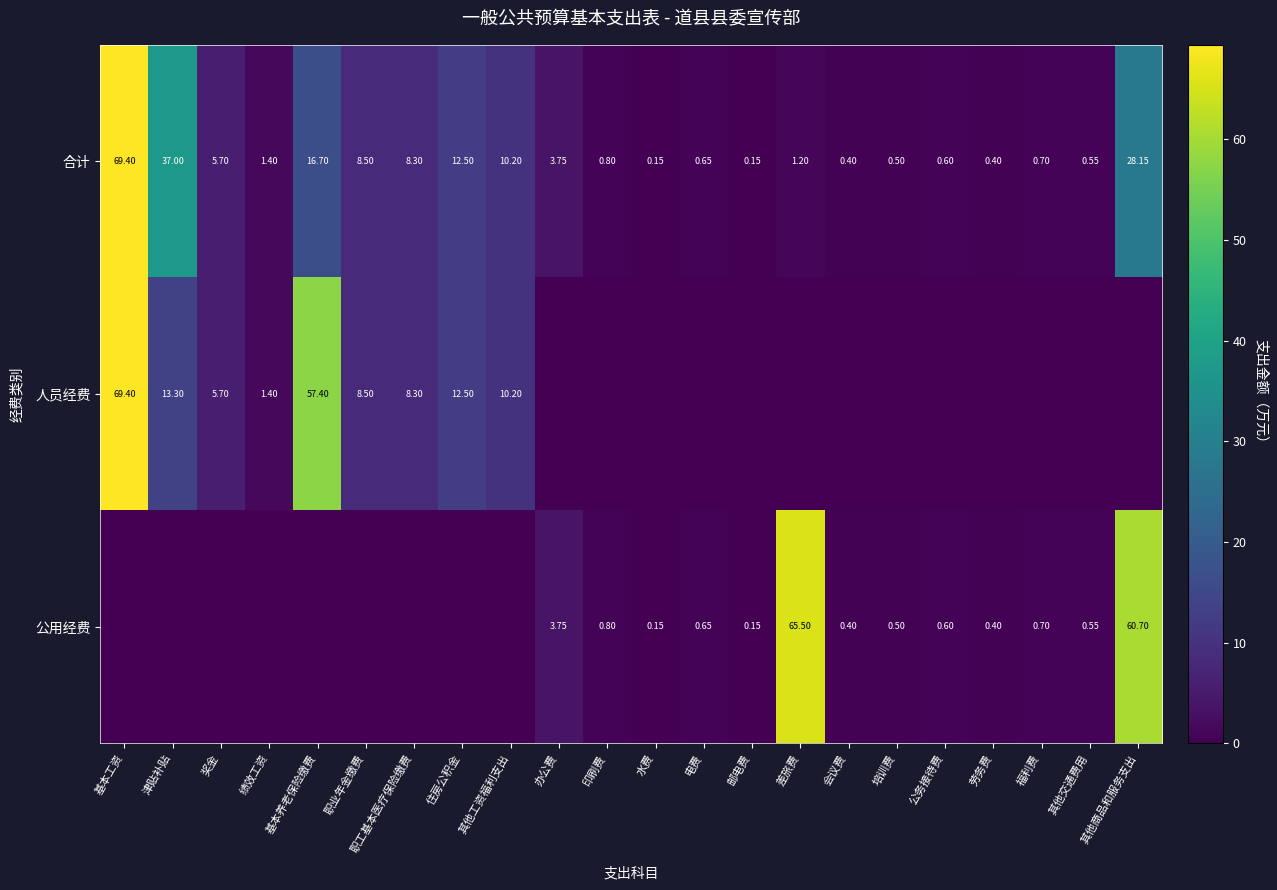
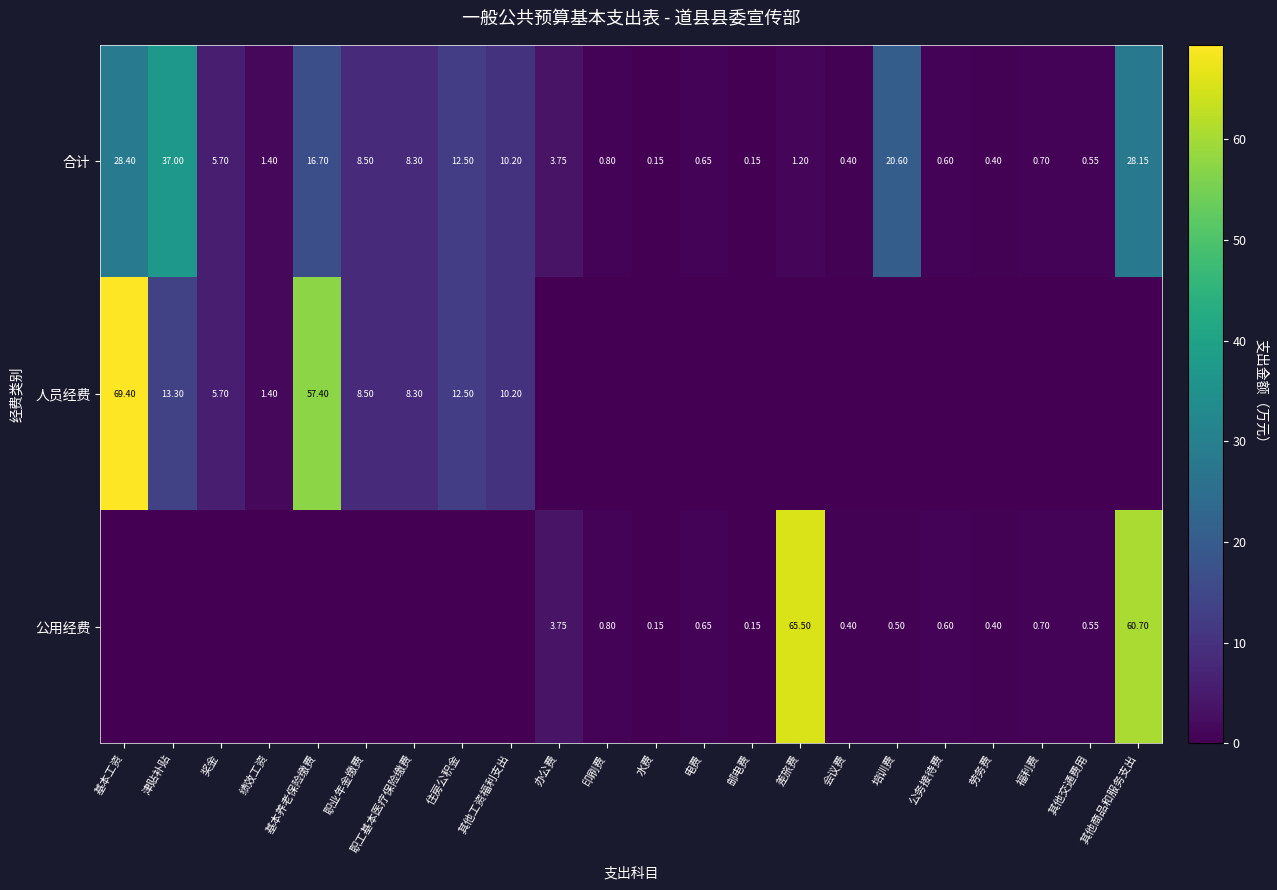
合计, 基本工资: 69.40 -> 28.40
合计, 培训费: 0.50 -> 20.60
